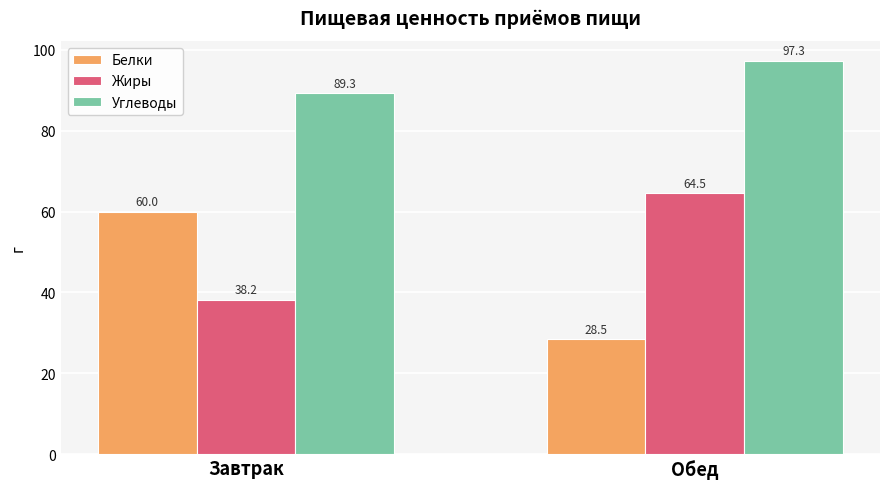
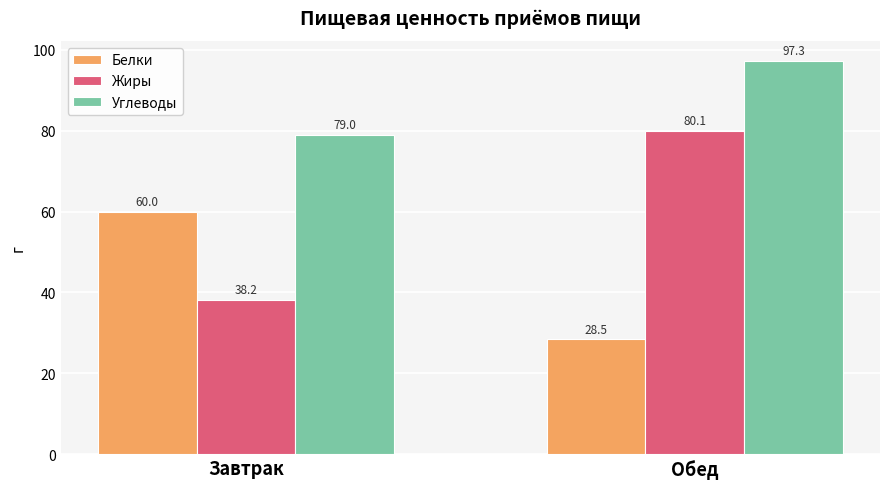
Углеводы, Завтрак: 89.3 -> 79.0
Жиры, Обед: 64.5 -> 80.1
